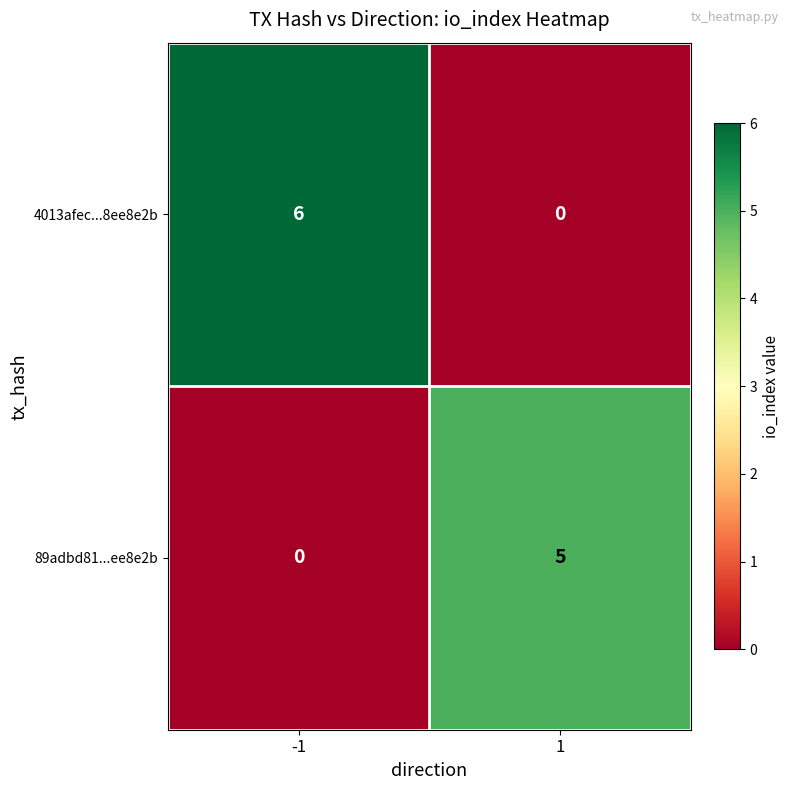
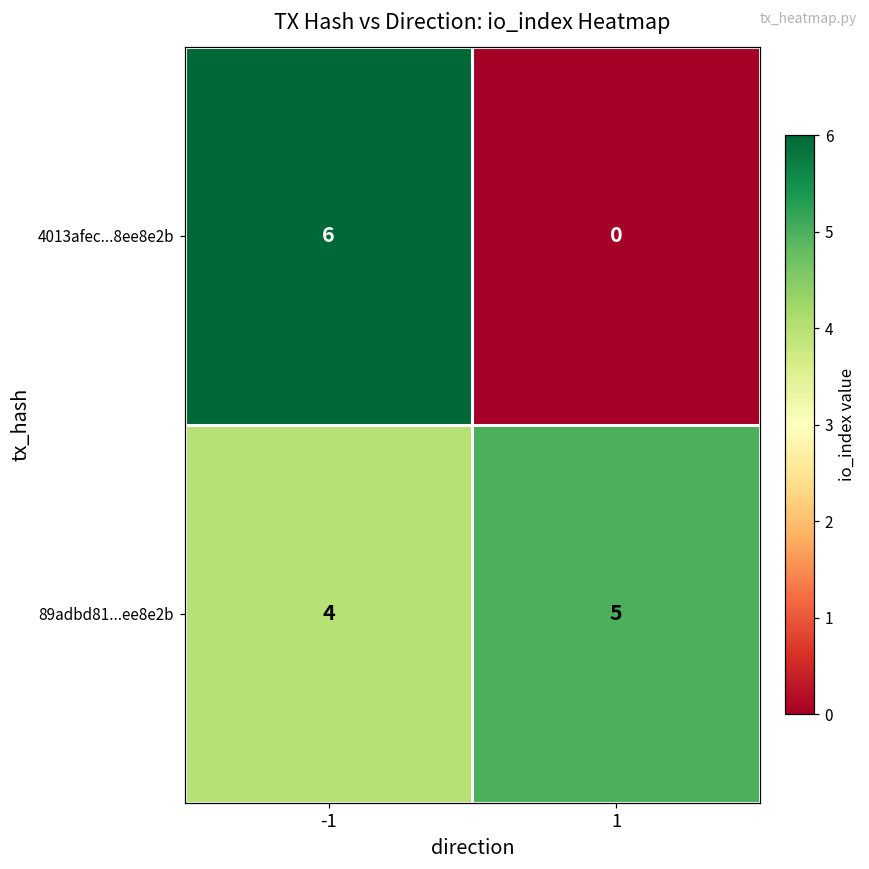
89adbd81...ee8e2b, -1: 0 -> 4
